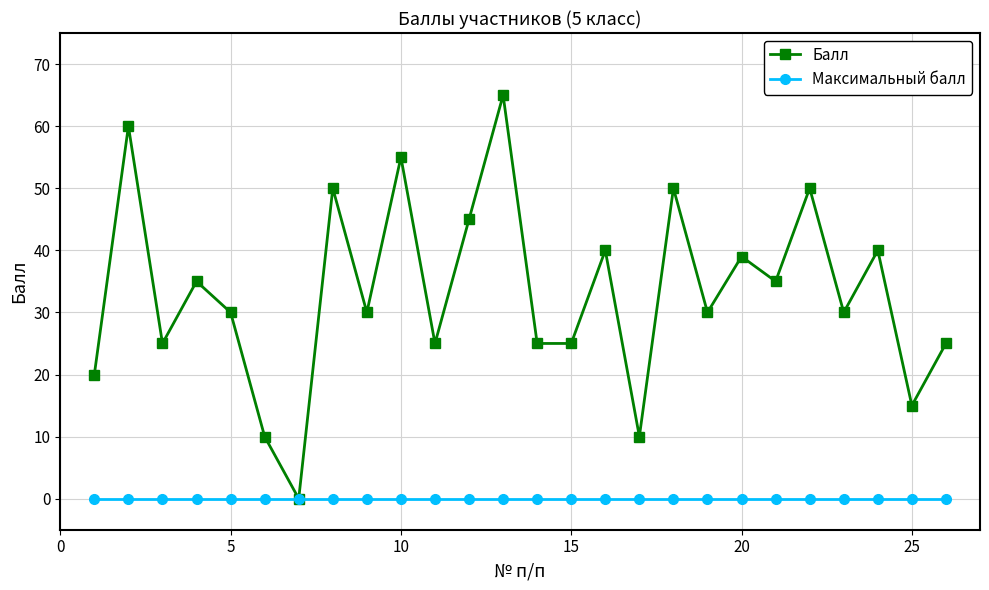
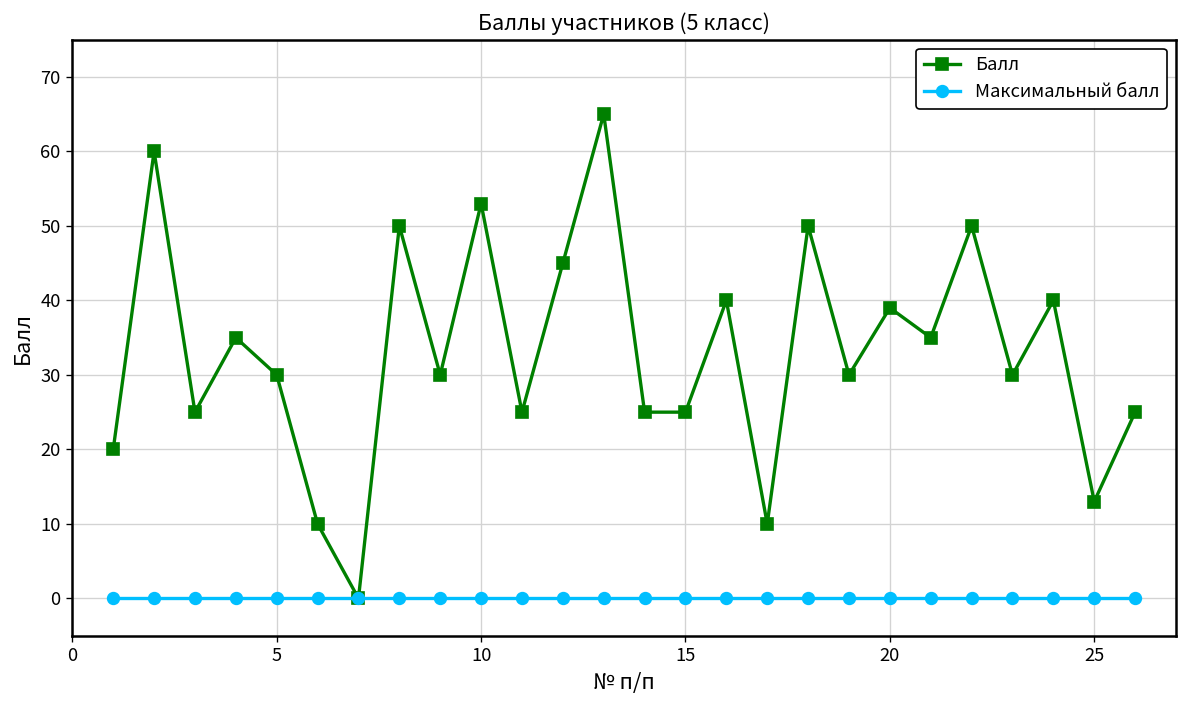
Балл, 10: 55 -> 53
Балл, 25: 15 -> 13
